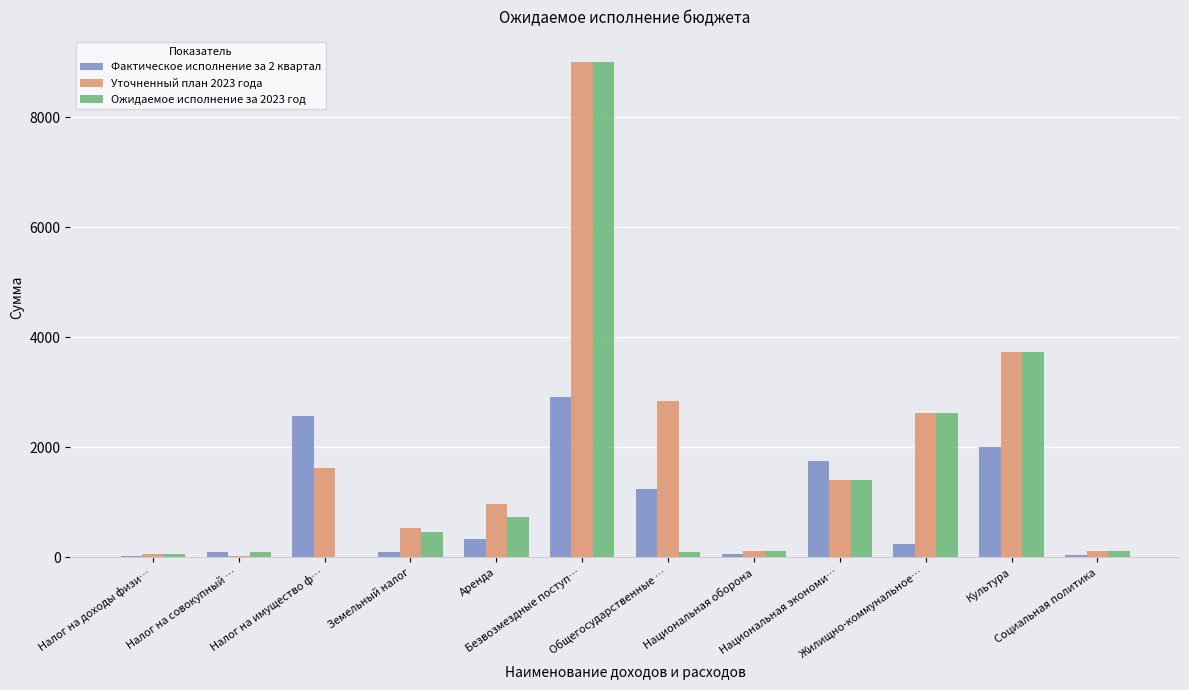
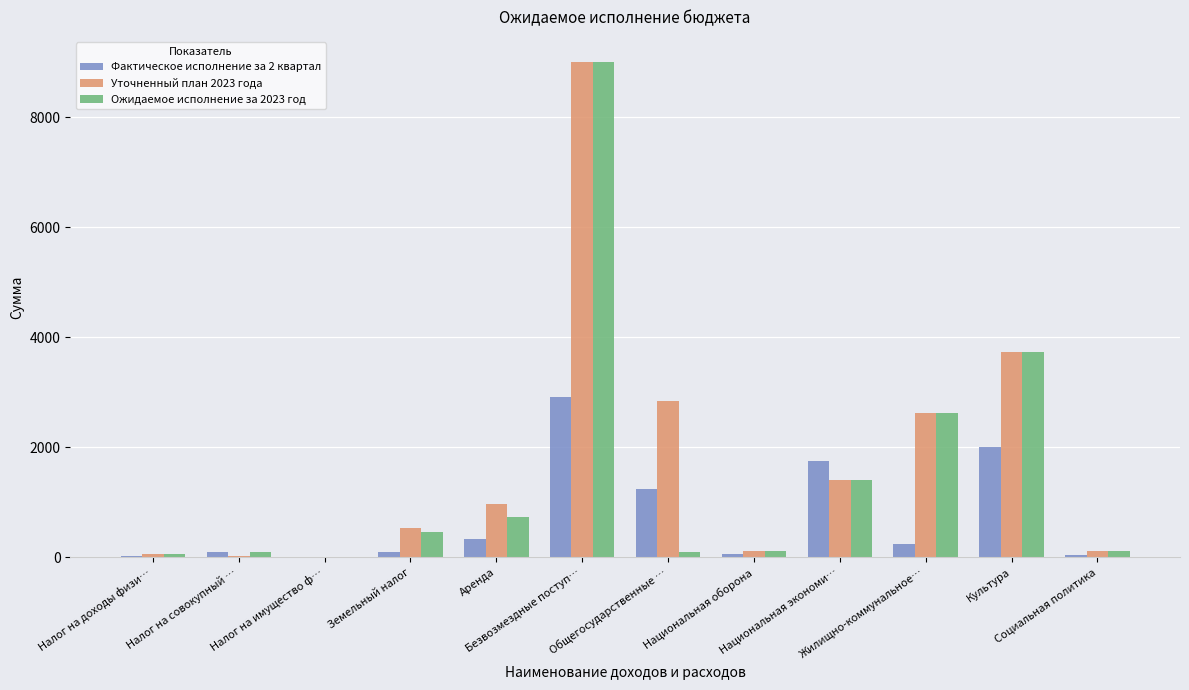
Фактическое исполнение за 2 квартал, Налог на имущество ф…: 2600 -> 0
Уточненный план 2023 года, Налог на имущество ф…: 1600 -> 0
